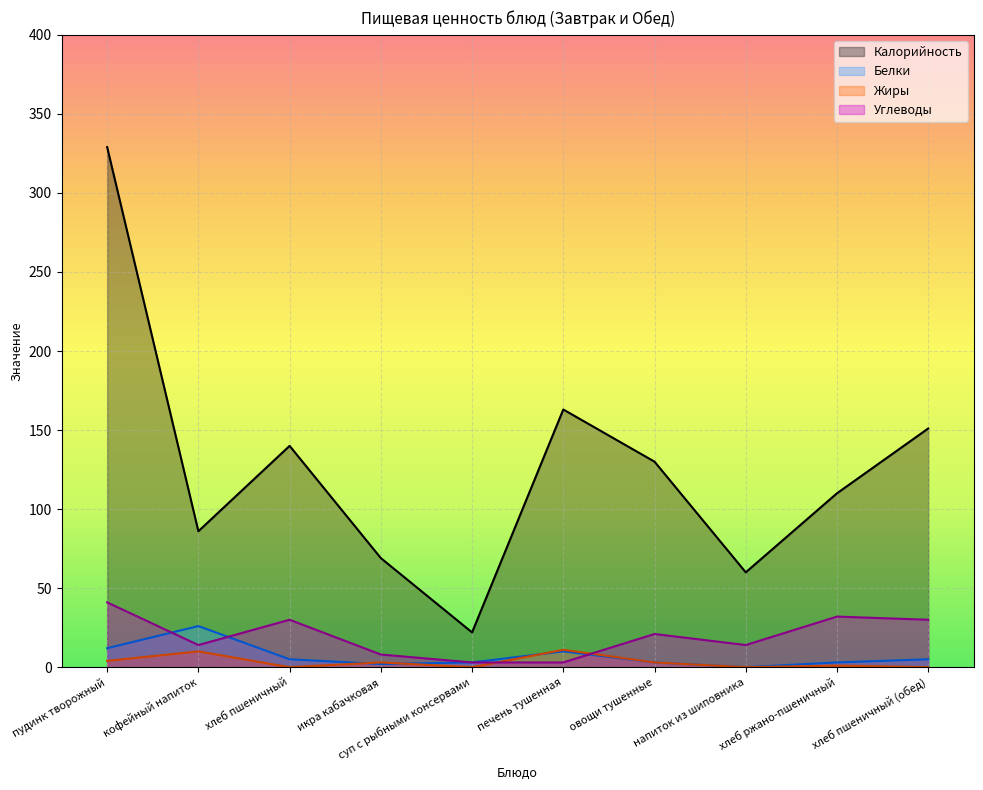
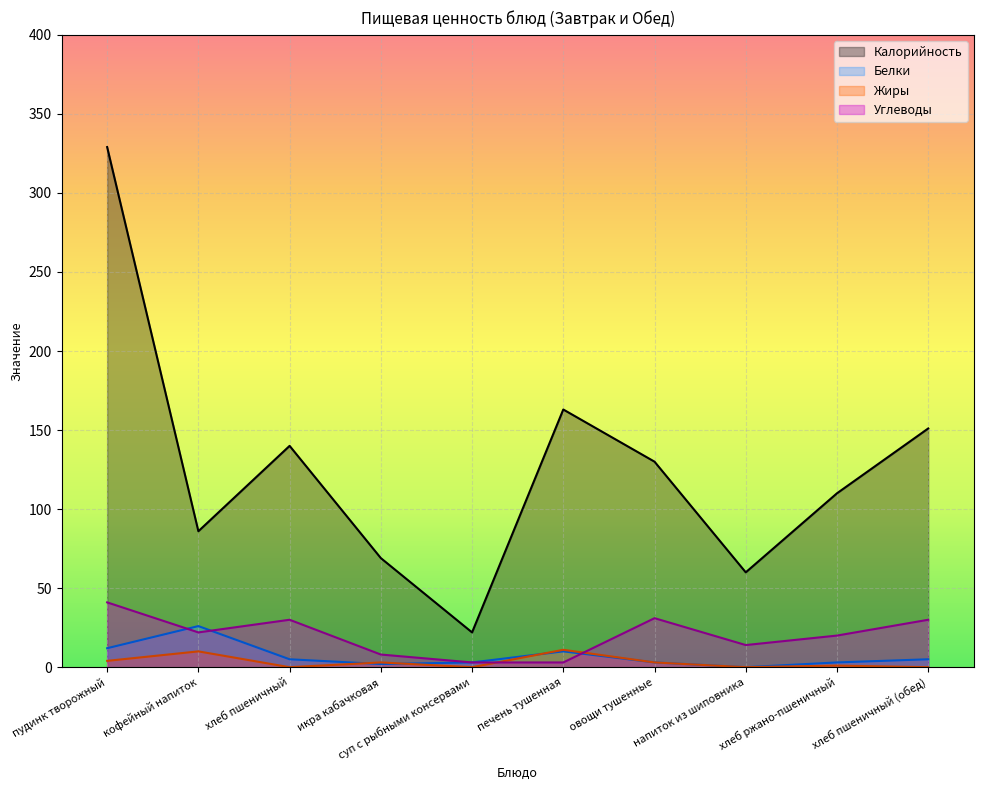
Углеводы, кофейный напиток: 14 -> 22
Углеводы, овощи тушенные: 21 -> 31
Углеводы, хлеб ржано-пшеничный: 32 -> 20
